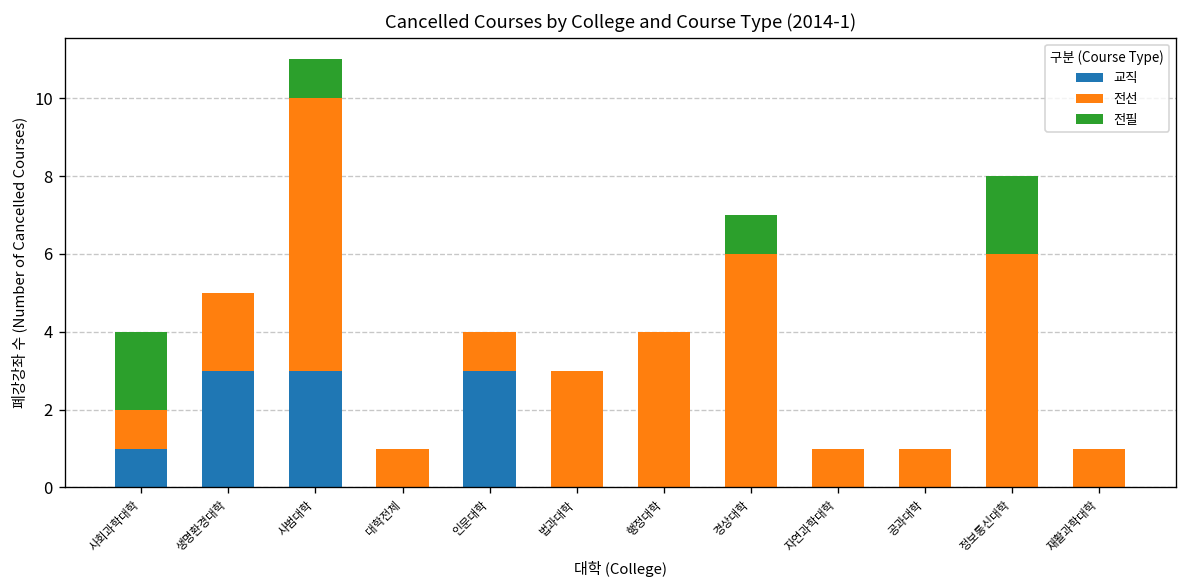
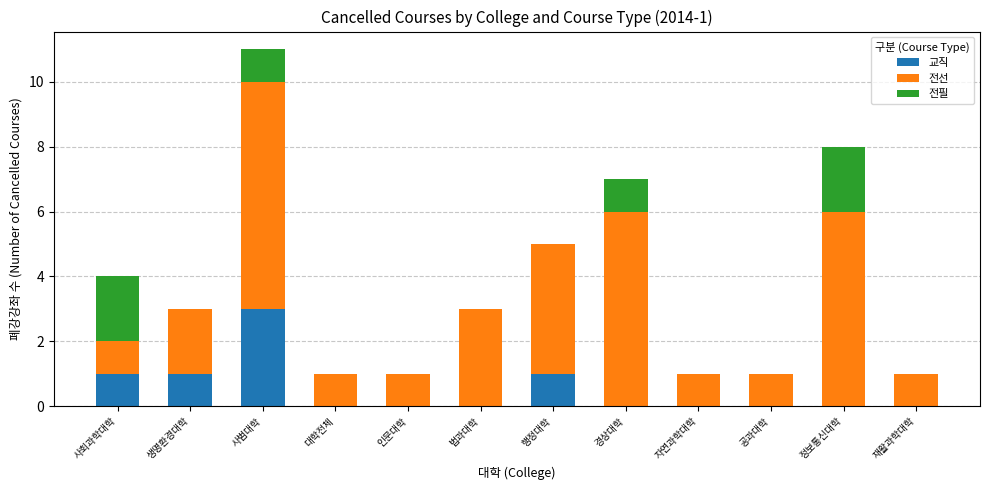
교직, 생명환경대학: 3 -> 1
교직, 인문대학: 3 -> 0
교직, 행정대학: 0 -> 1
